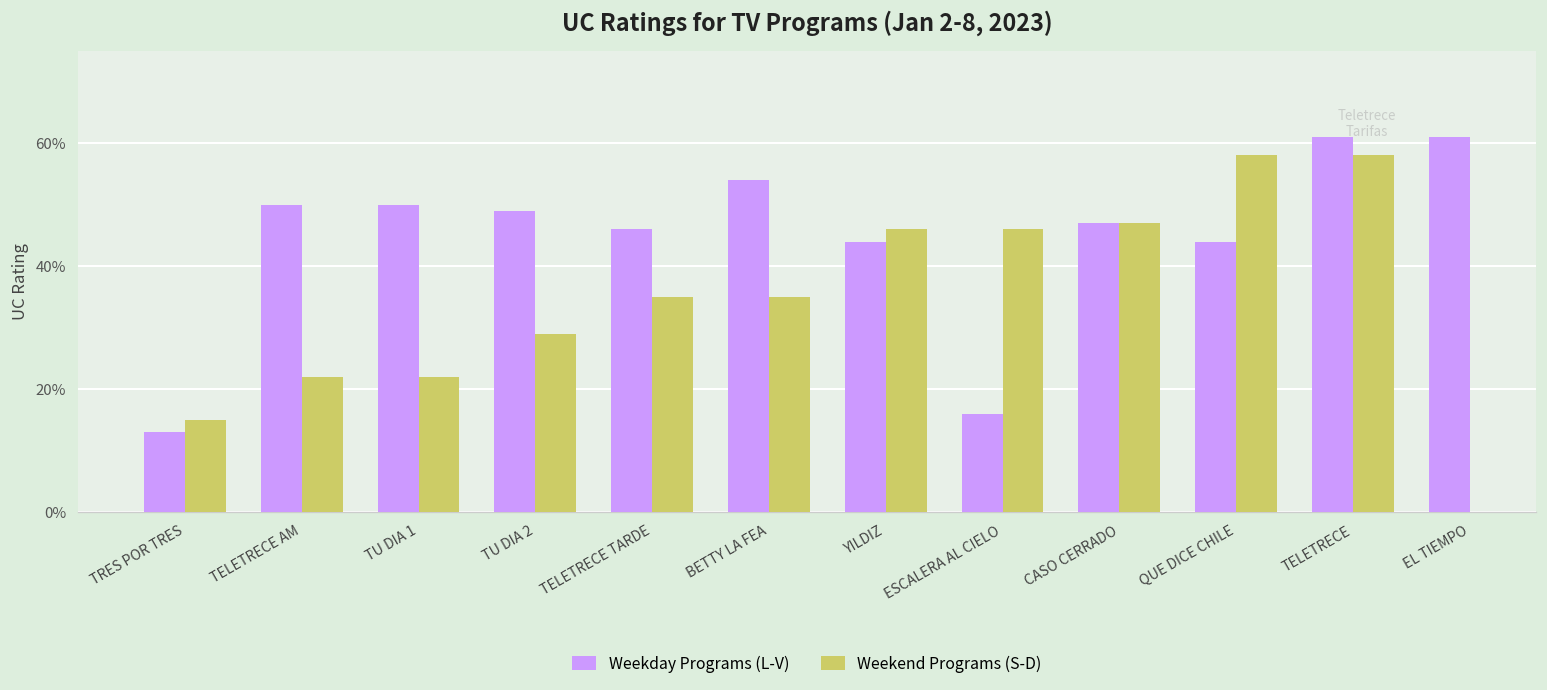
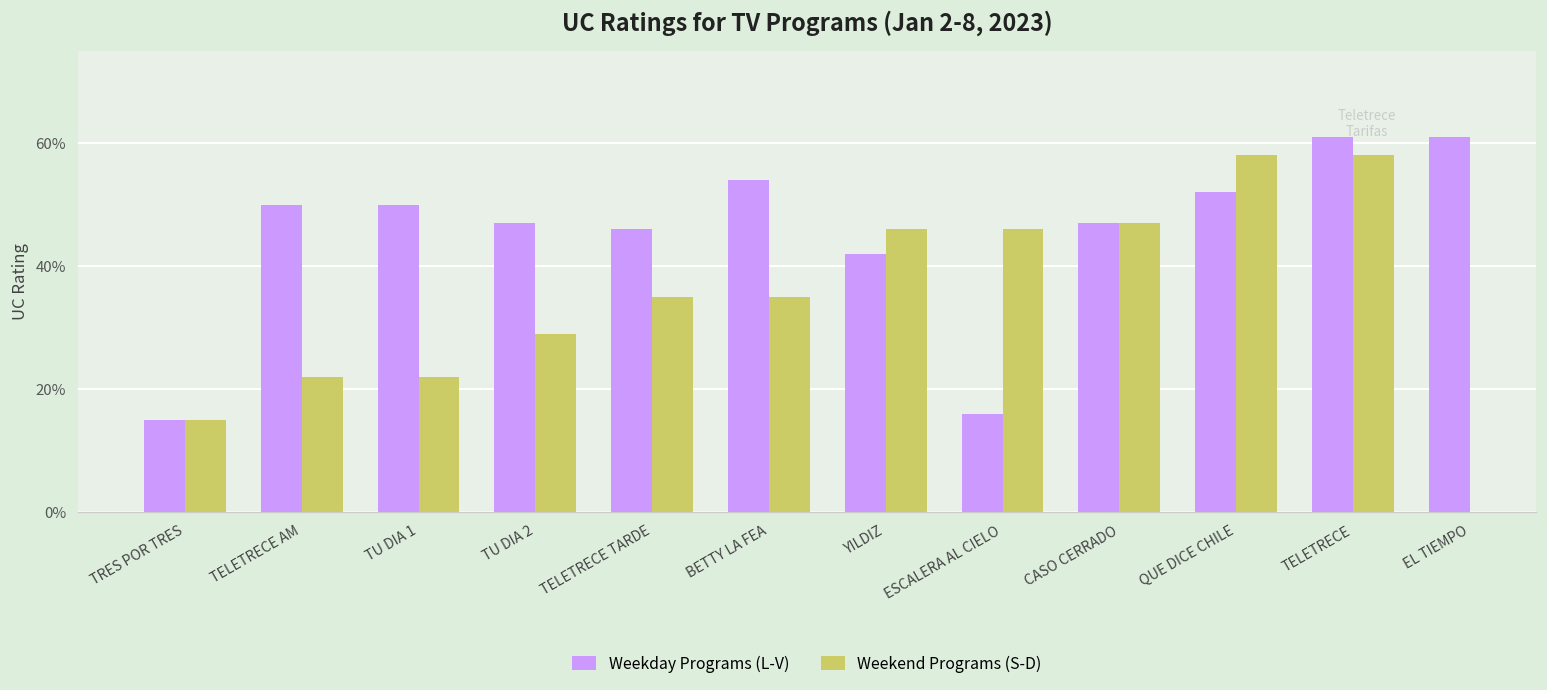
Weekday Programs (L-V), TRES POR TRES: 13% -> 15%
Weekday Programs (L-V), TU DIA 2: 49% -> 47%
Weekday Programs (L-V), YILDIZ: 44% -> 42%
Weekday Programs (L-V), QUE DICE CHILE: 44% -> 52%
